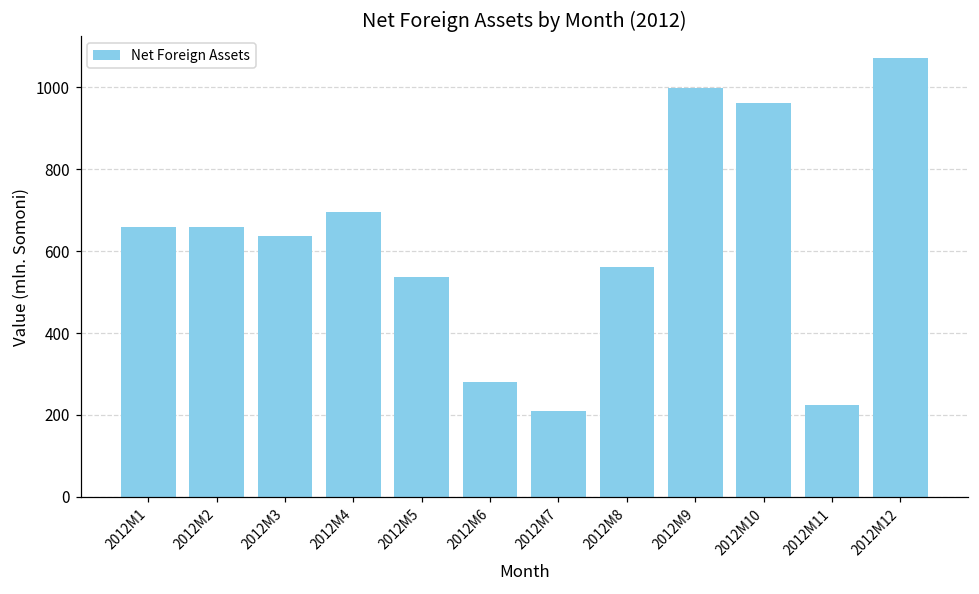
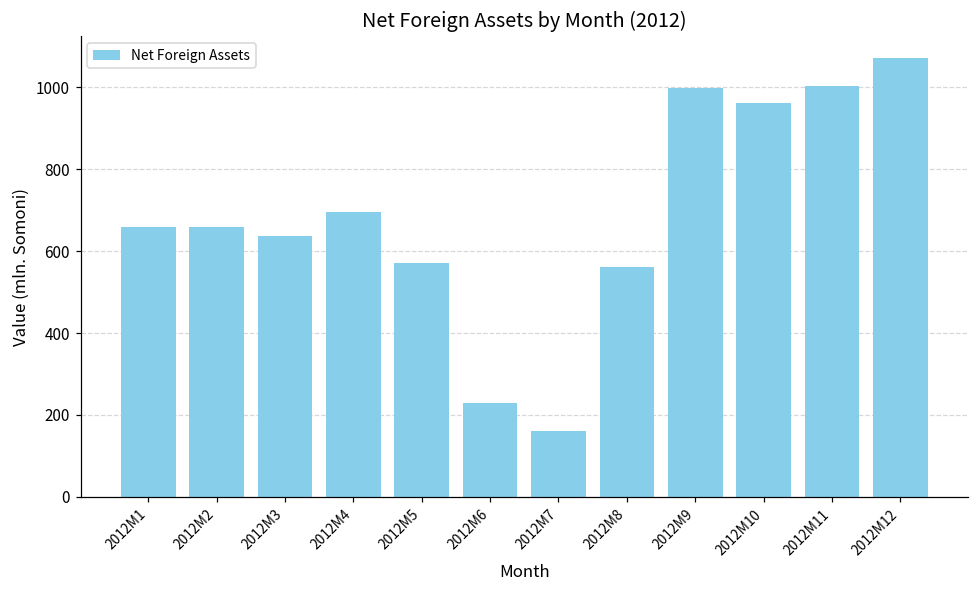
2012M5: 540 -> 570
2012M6: 280 -> 230
2012M7: 210 -> 160
2012M11: 220 -> 1000
